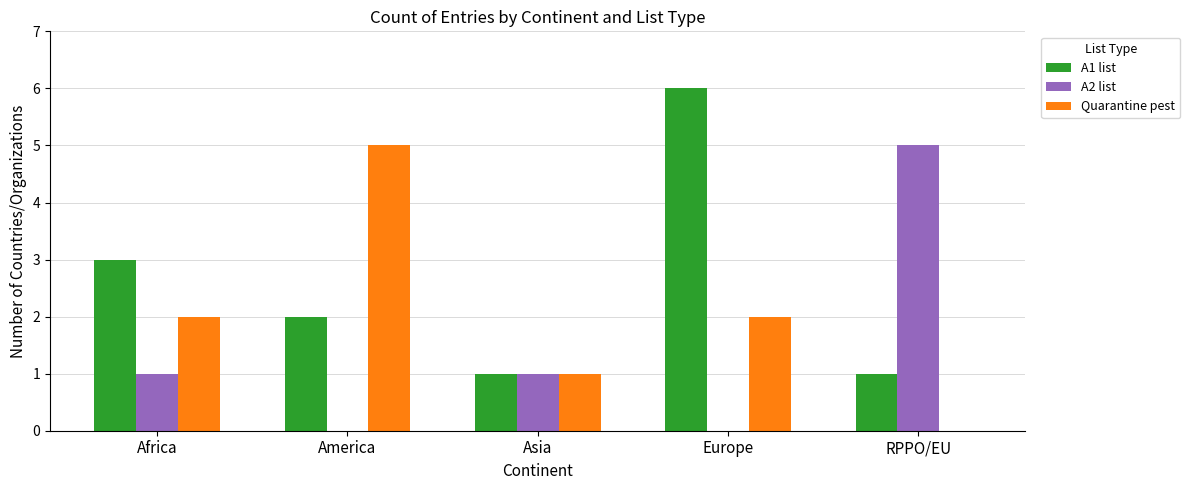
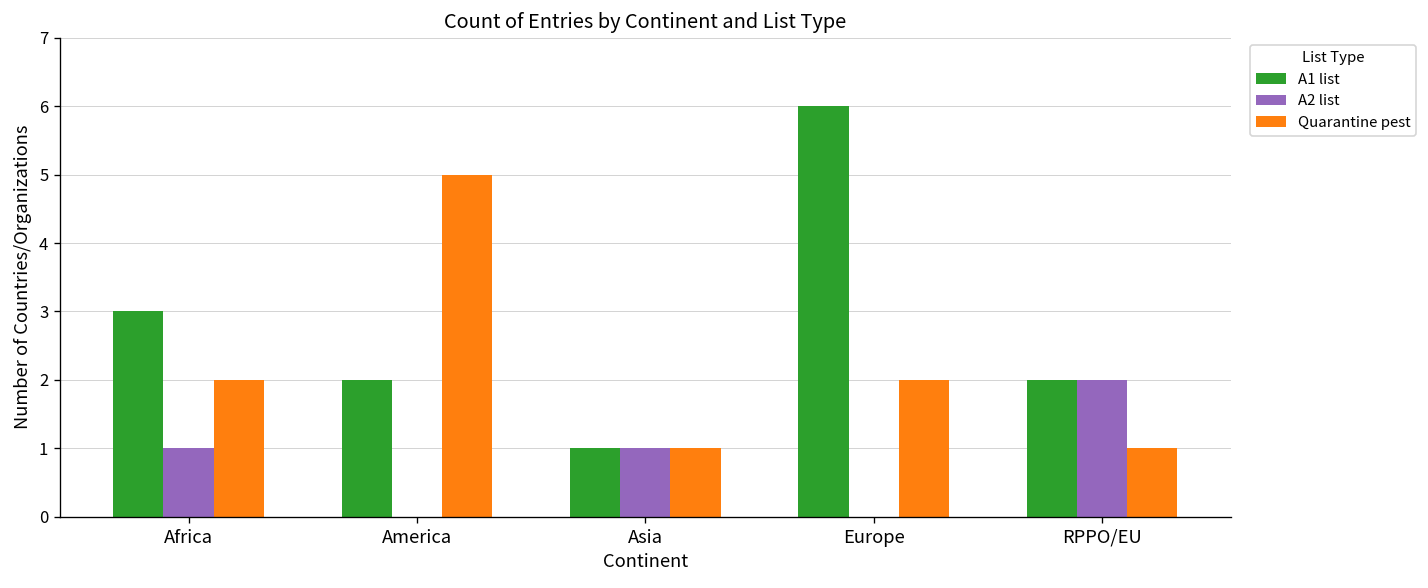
A1 list, RPPO/EU: 1 -> 2
A2 list, RPPO/EU: 5 -> 2
Quarantine pest, RPPO/EU: 0 -> 1
